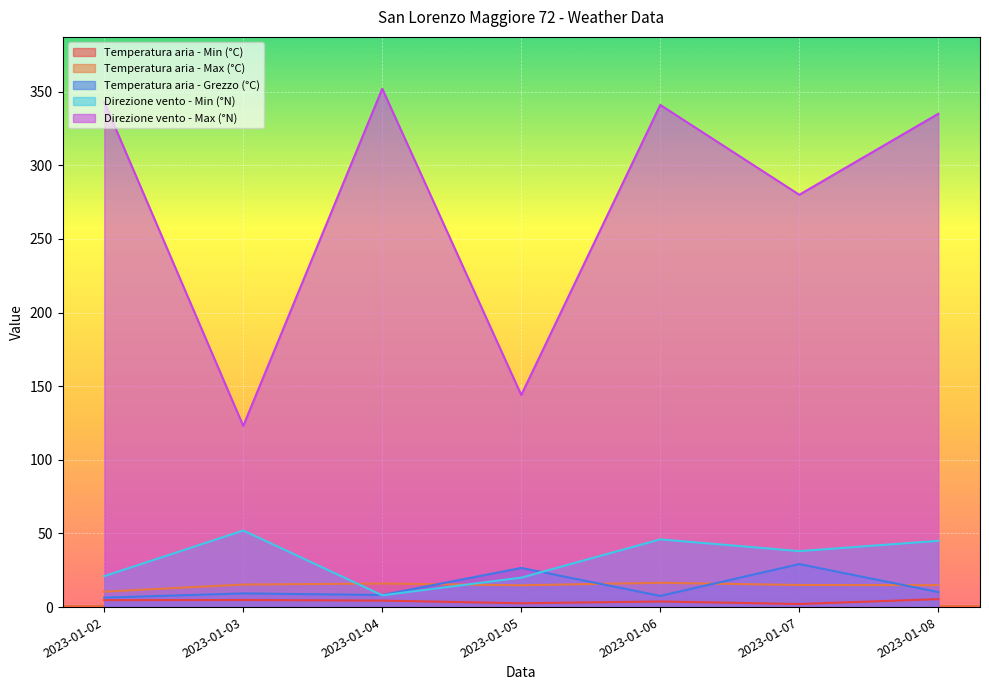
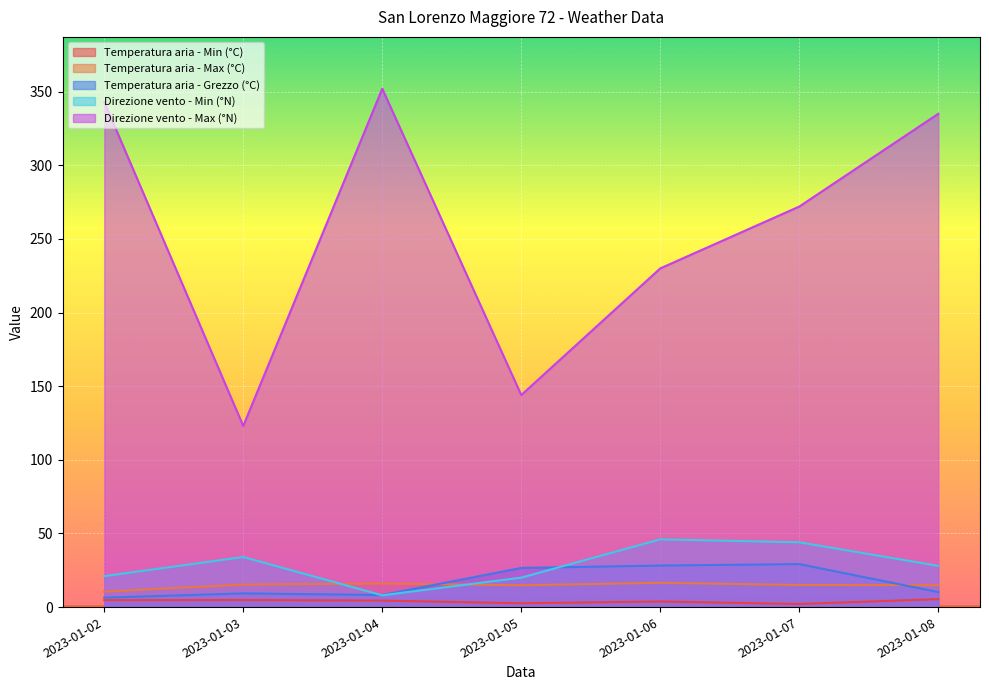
Direzione vento - Min (°N), 2023-01-03: 52 -> 34
Temperatura aria - Grezzo (°C), 2023-01-06: 8 -> 28
Direzione vento - Max (°N), 2023-01-06: 341 -> 230
Direzione vento - Min (°N), 2023-01-07: 38 -> 44
Direzione vento - Max (°N), 2023-01-07: 280 -> 272
Direzione vento - Min (°N), 2023-01-08: 45 -> 28
